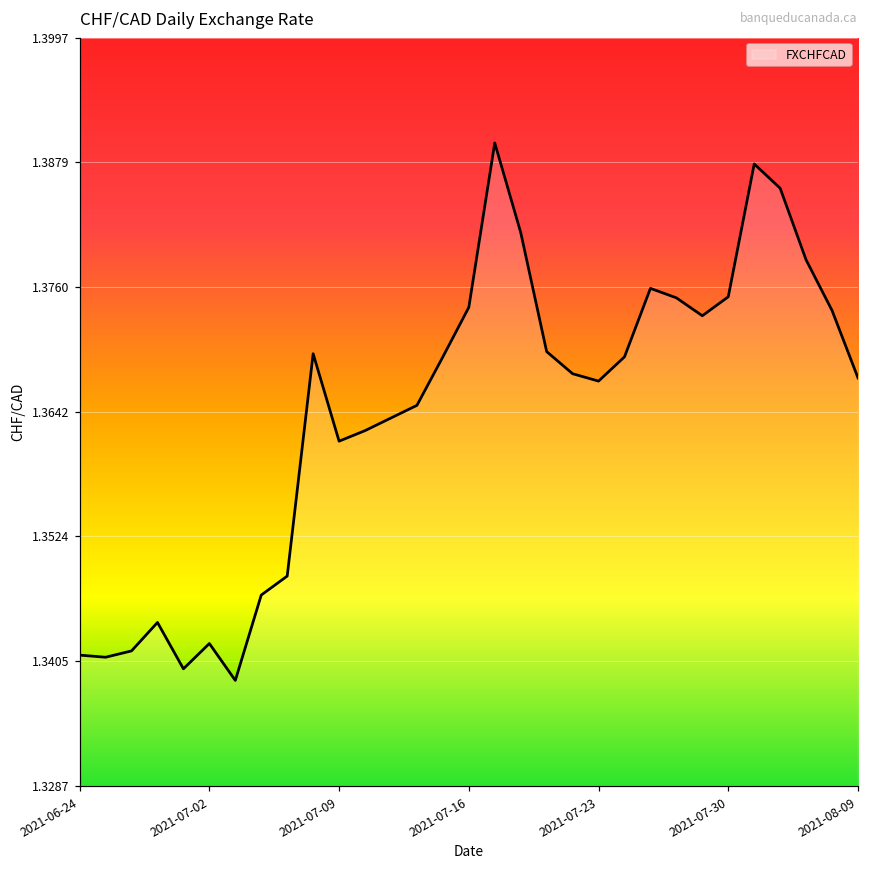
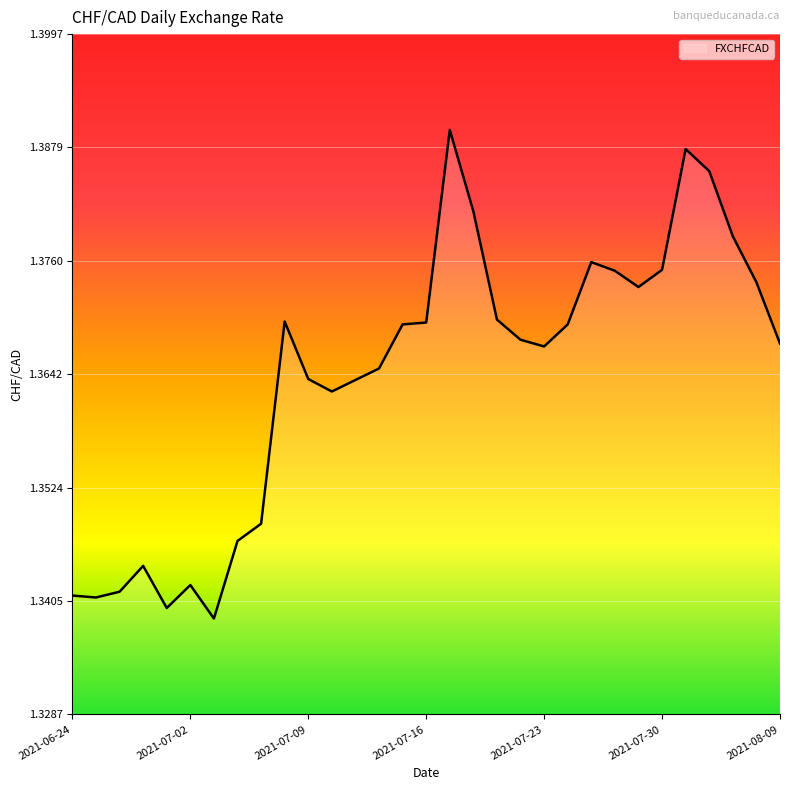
2021-07-09: 1.361 -> 1.364
2021-07-16: 1.374 -> 1.370
